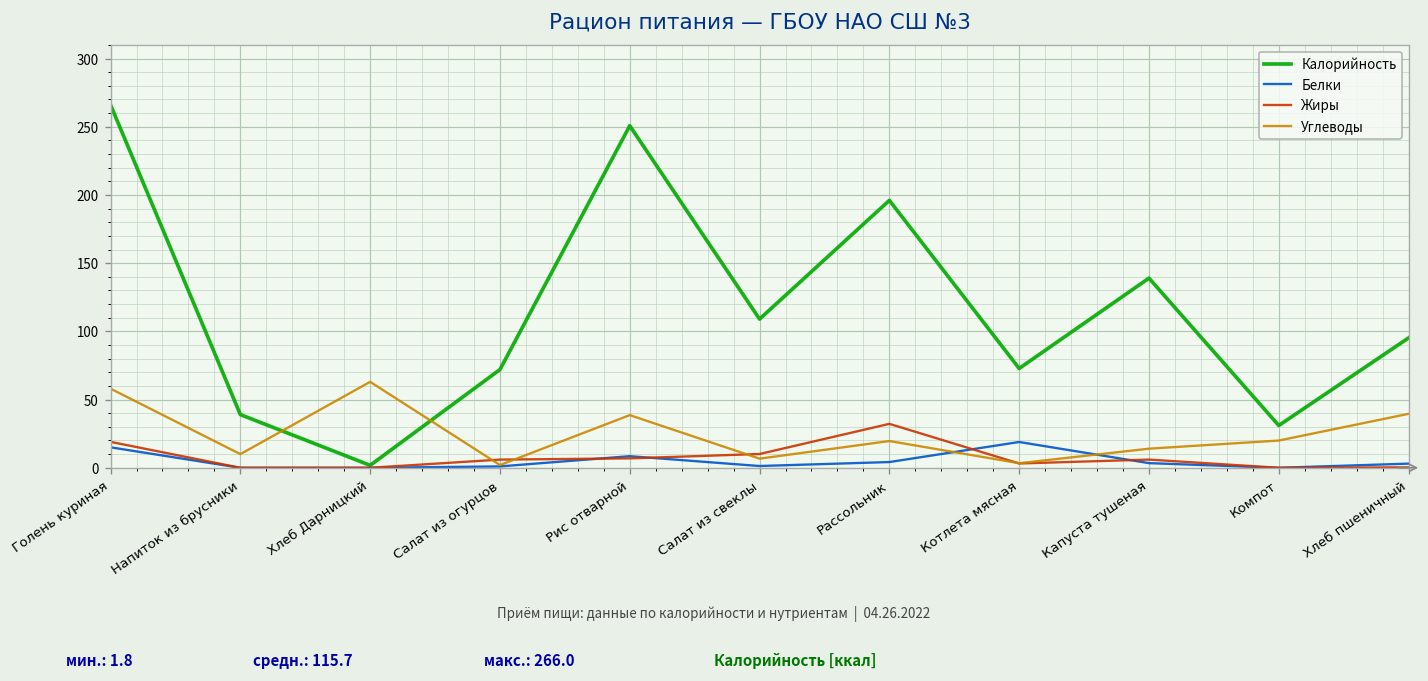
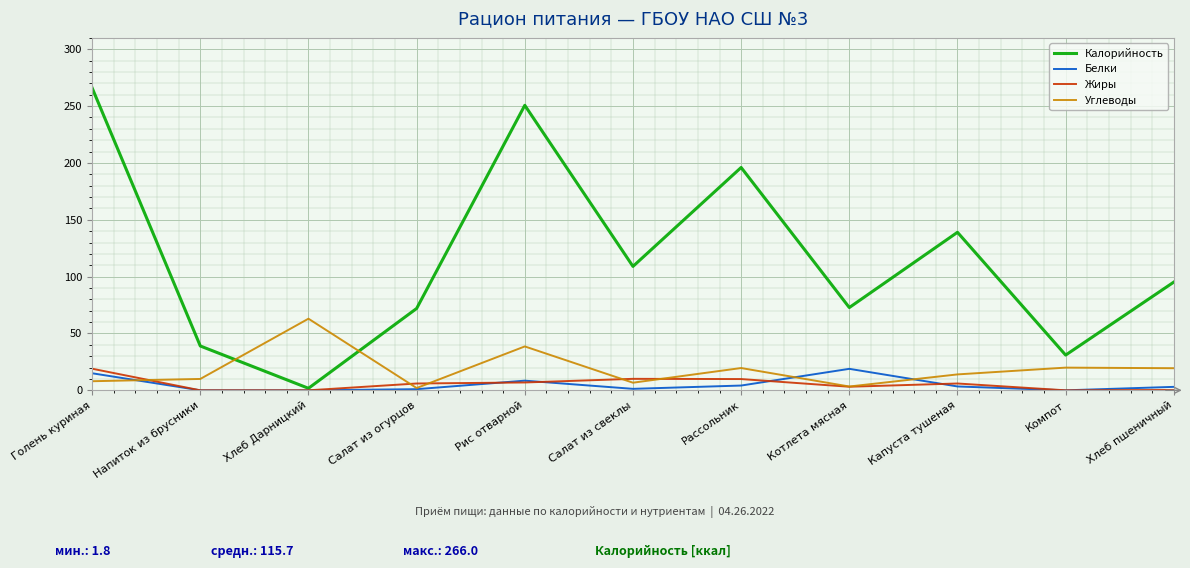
Углеводы, Голень куриная: 58 -> 8
Жиры, Рассольник: 32 -> 10
Углеводы, Хлеб пшеничный: 40 -> 19
